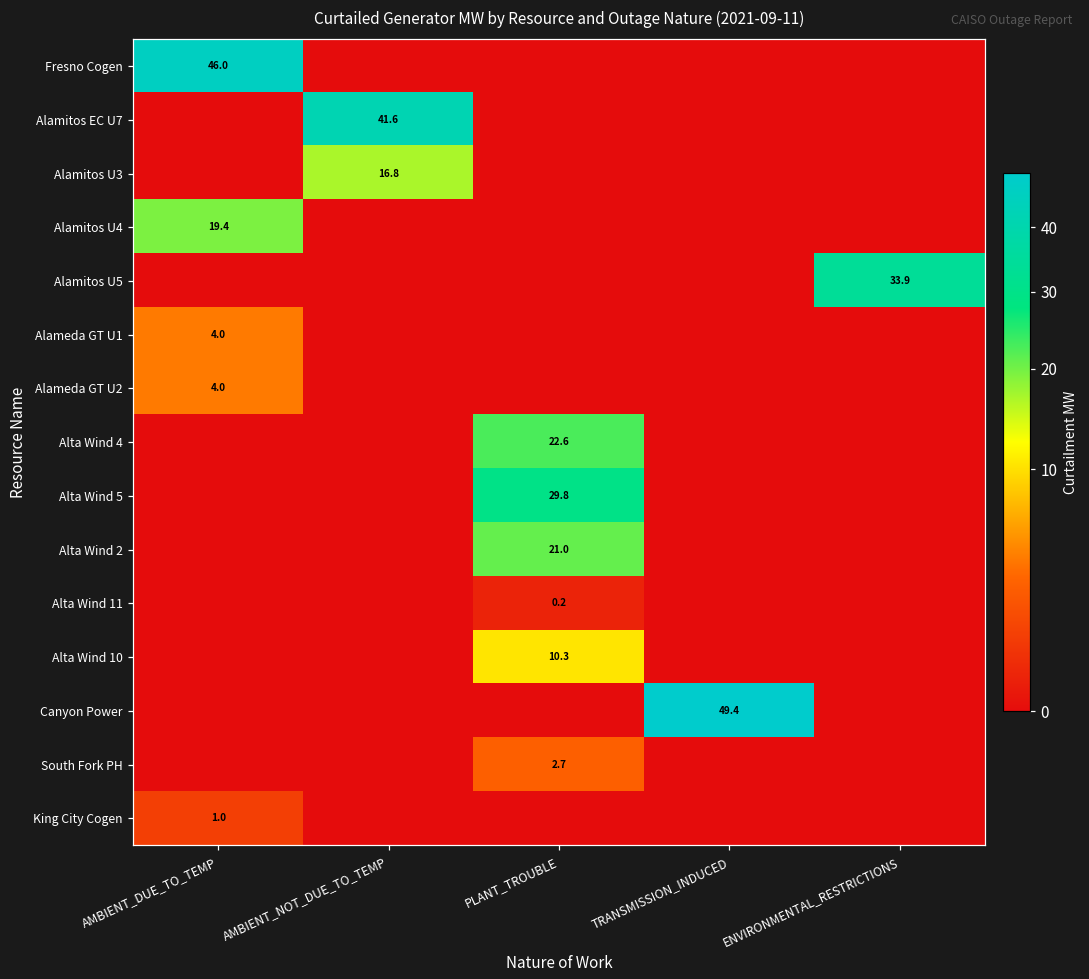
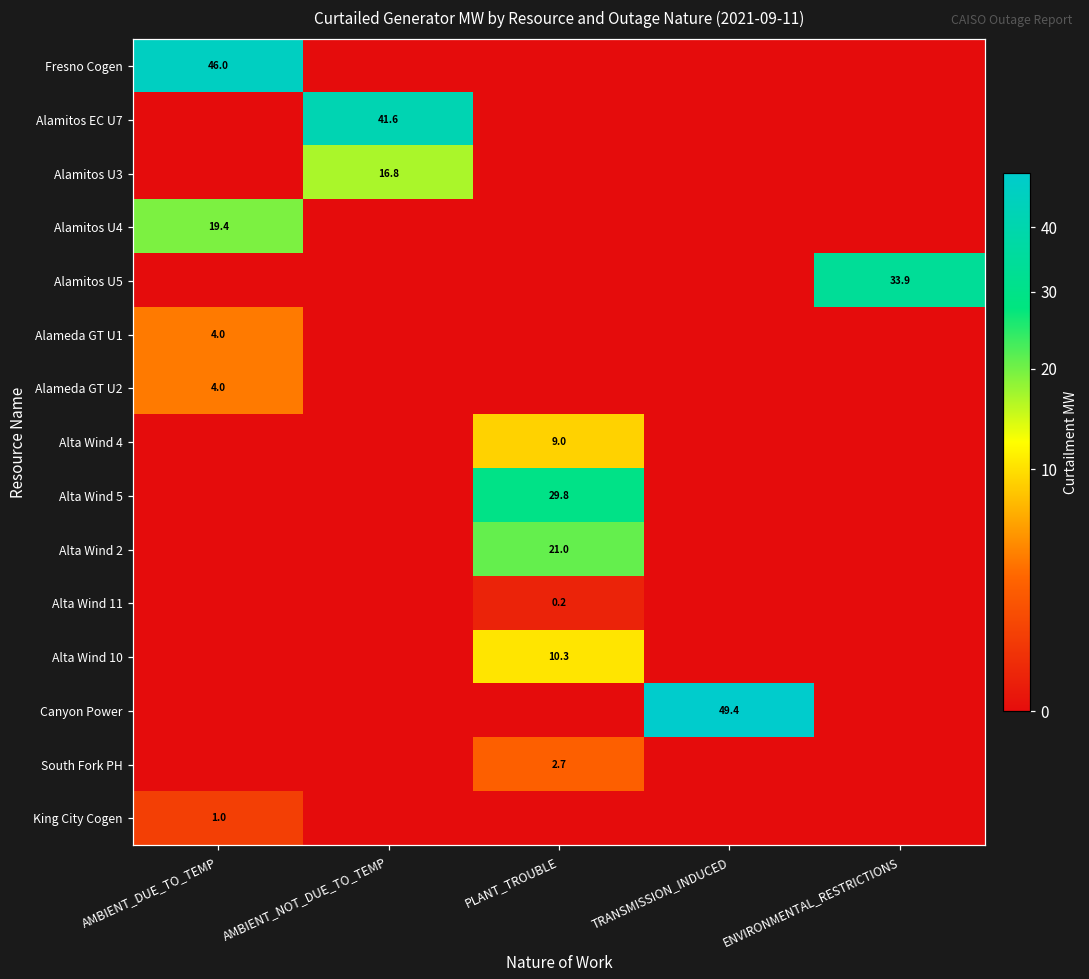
Alta Wind 4, PLANT_TROUBLE: 22.6 -> 9.0
